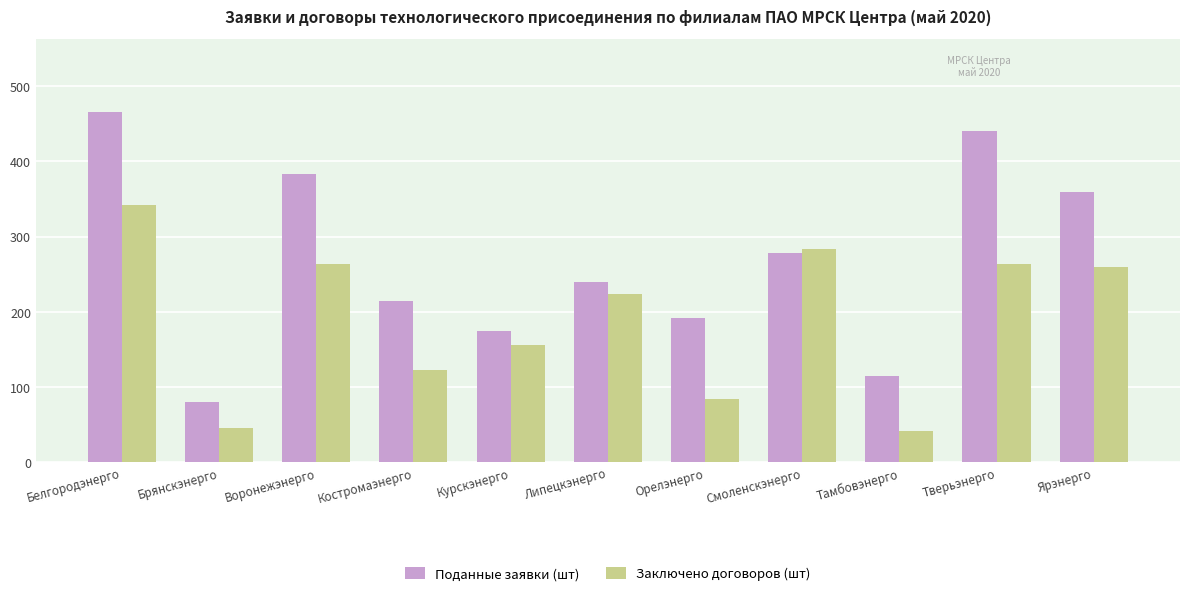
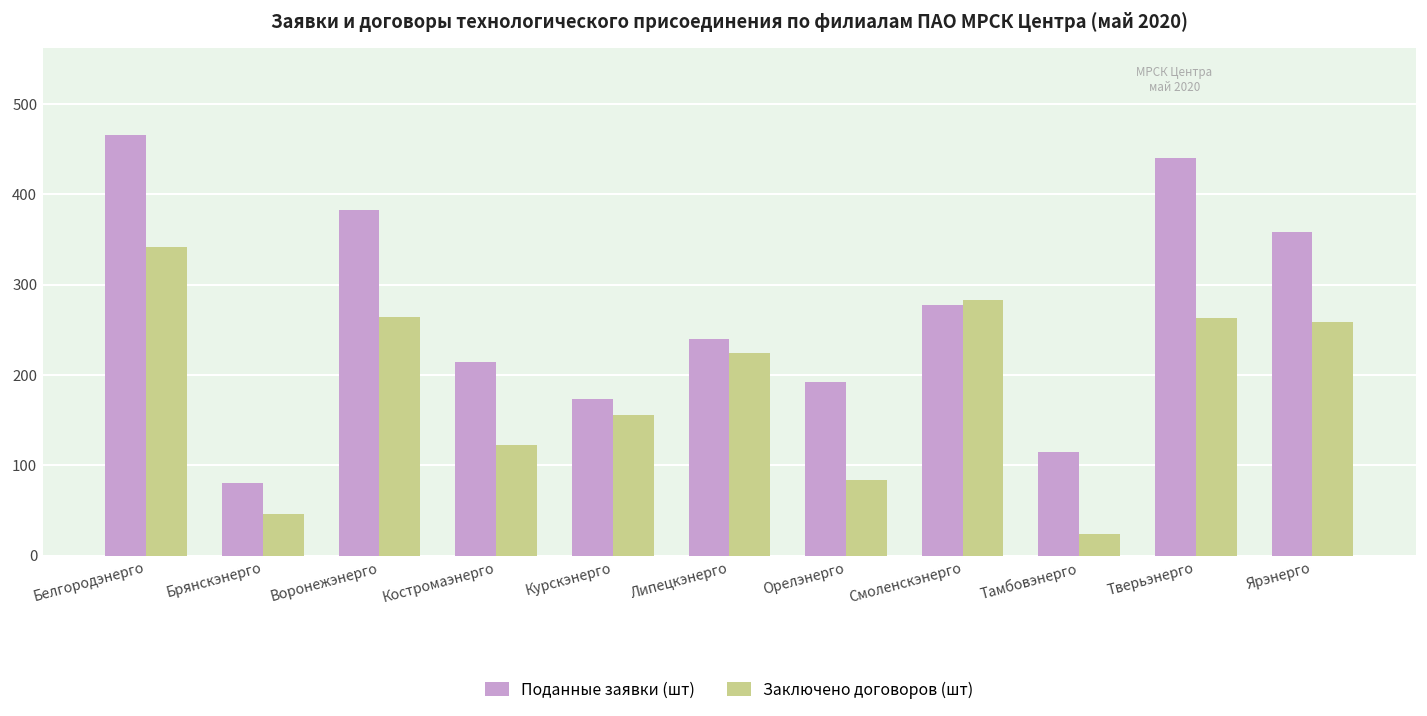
Заключено договоров (шт), Тамбовэнерго: 40 -> 20
